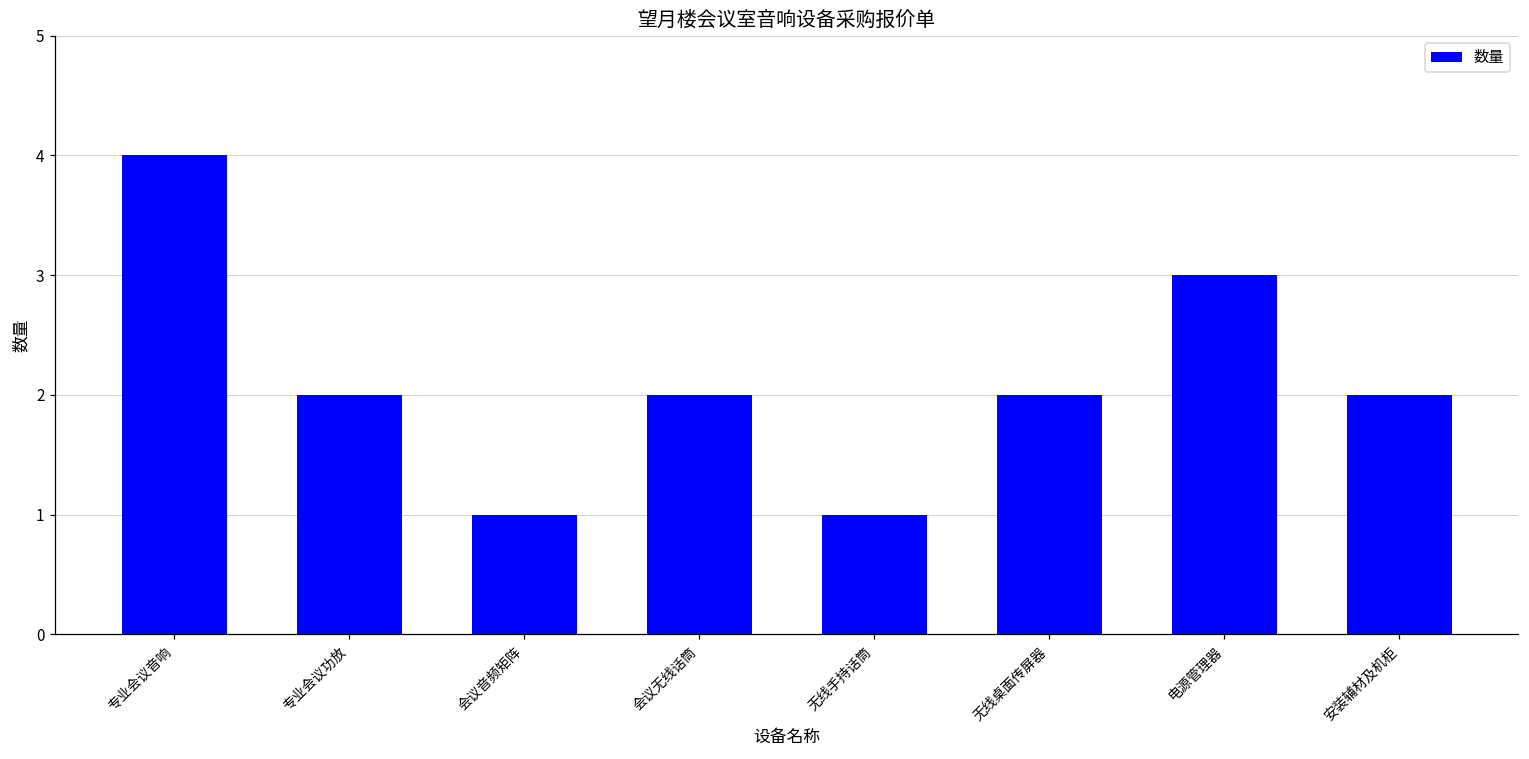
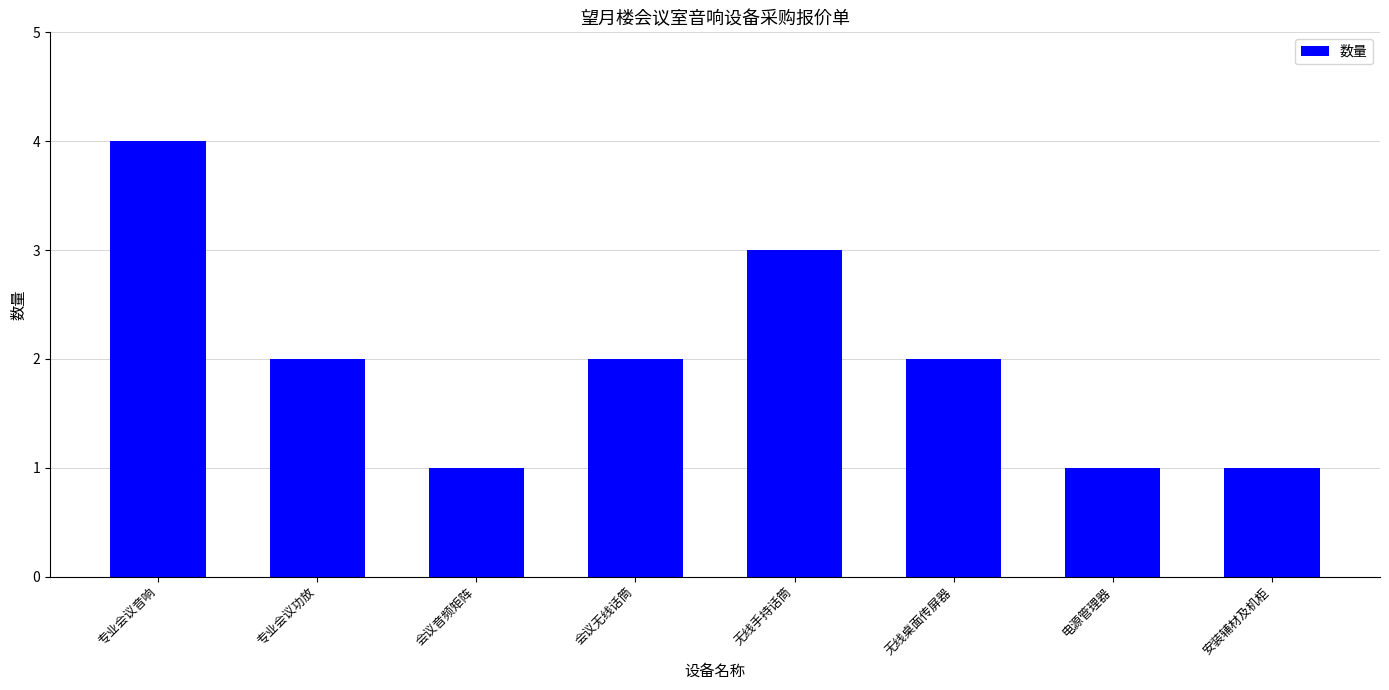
无线手持话筒: 1 -> 3
电源管理器: 3 -> 1
安装辅材及机柜: 2 -> 1
